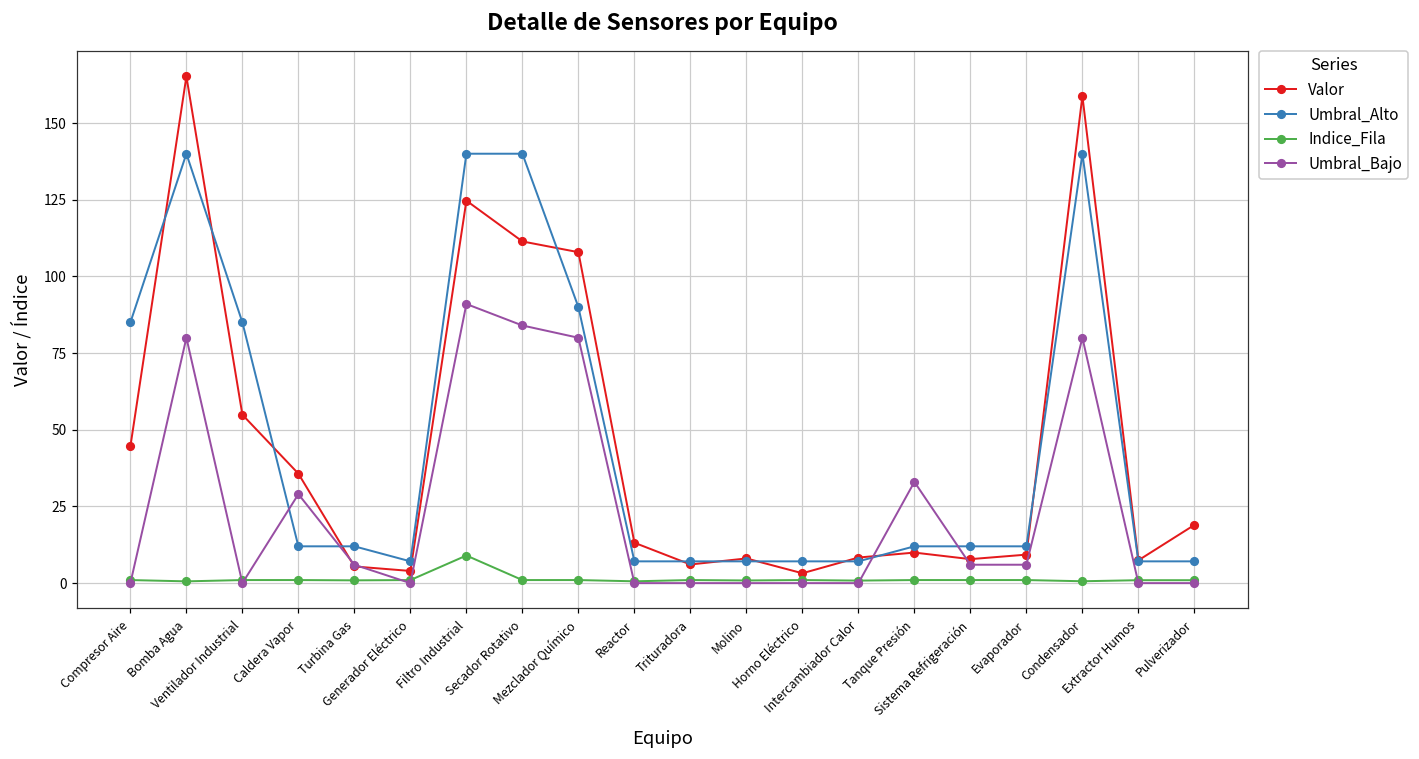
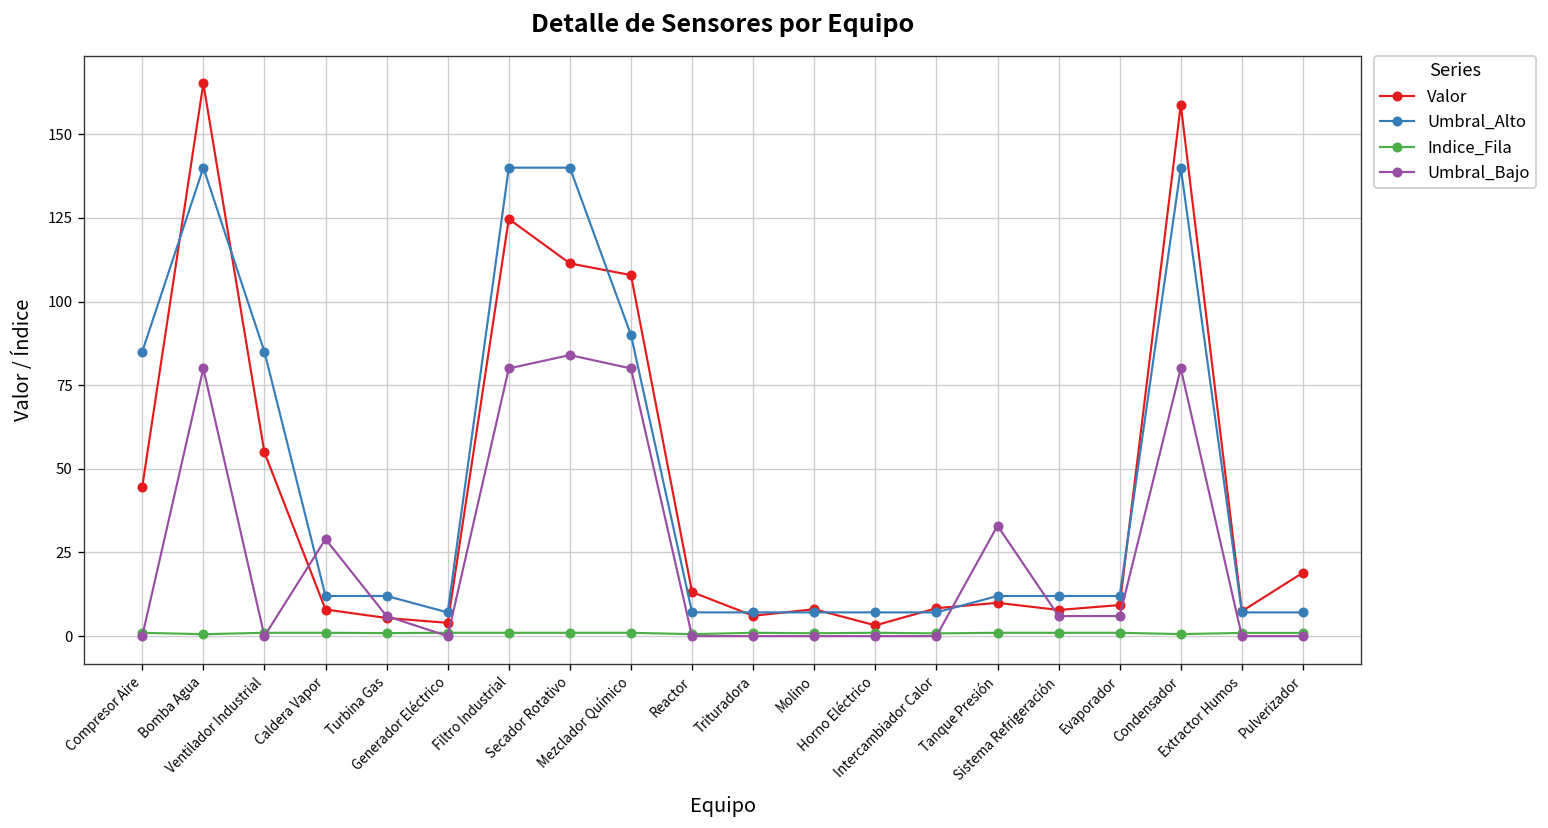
Valor, Caldera Vapor: 36 -> 8
Indice_Fila, Filtro Industrial: 9 -> 1
Umbral_Bajo, Filtro Industrial: 91 -> 80
